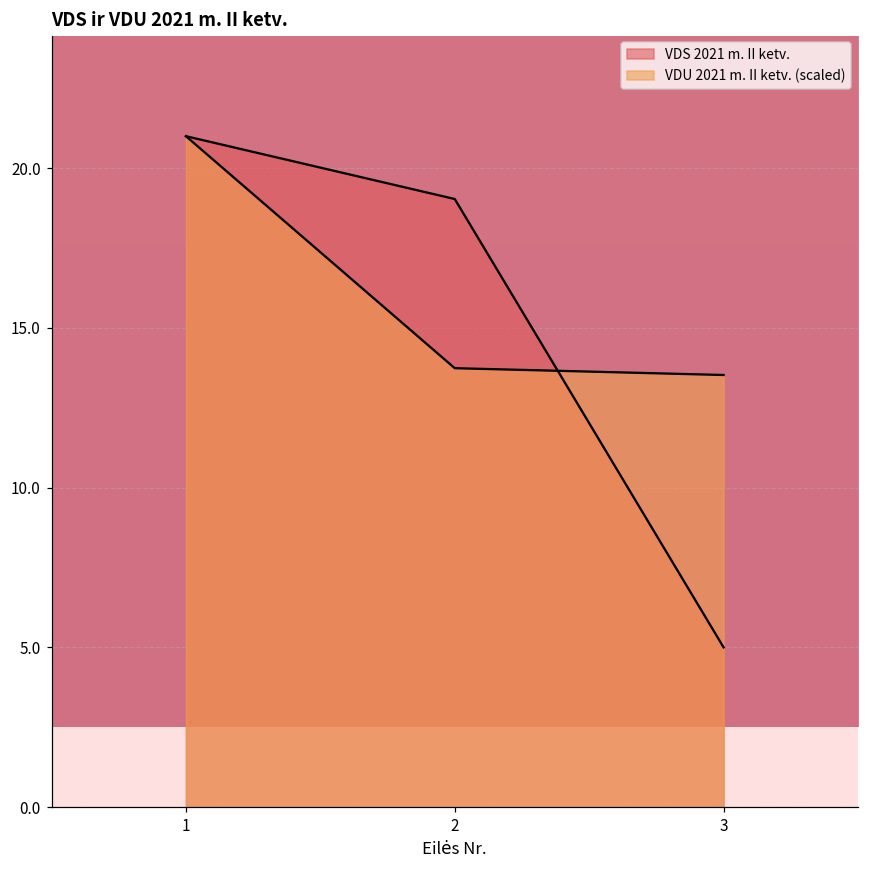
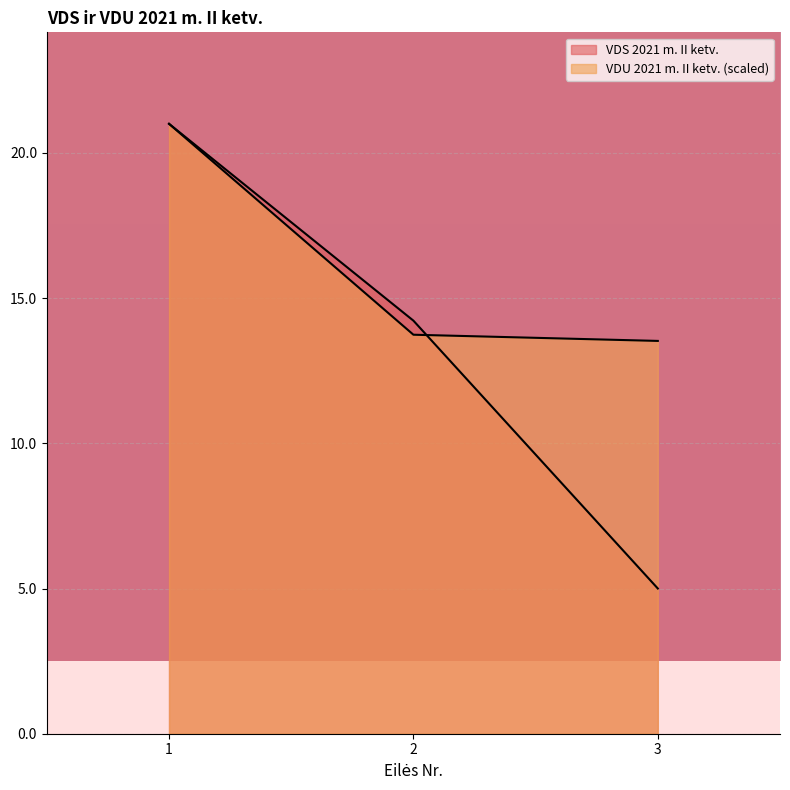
VDS 2021 m. II ketv., 2: 19.0 -> 14.2
